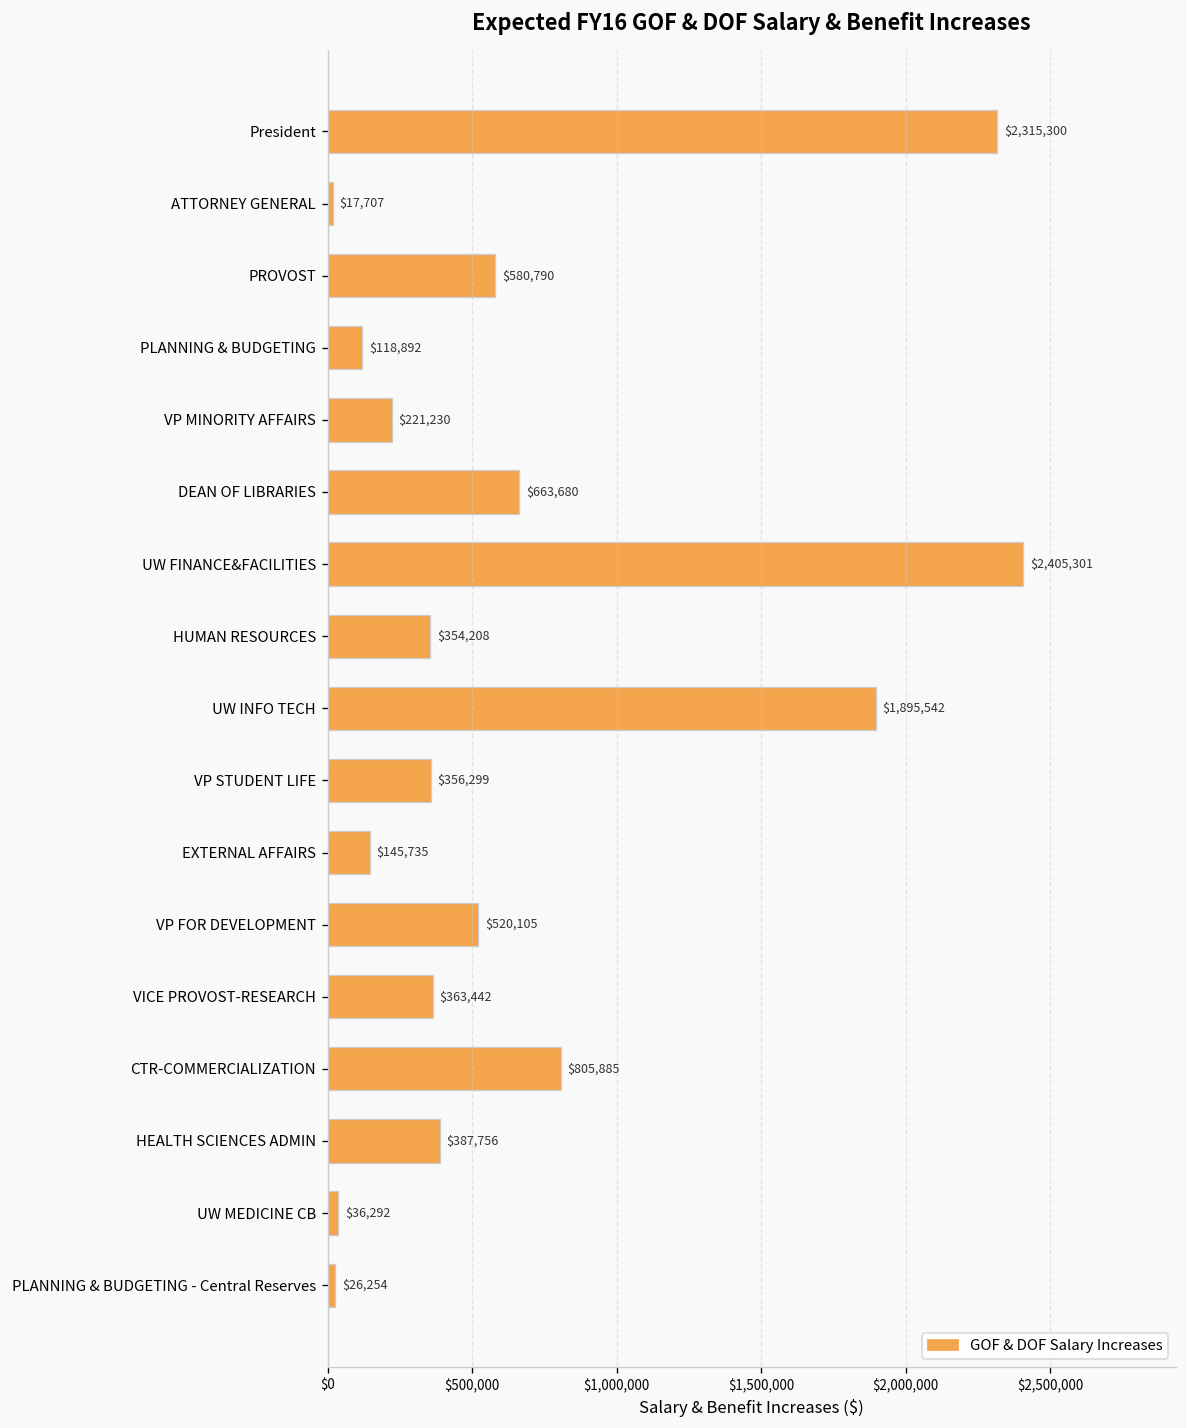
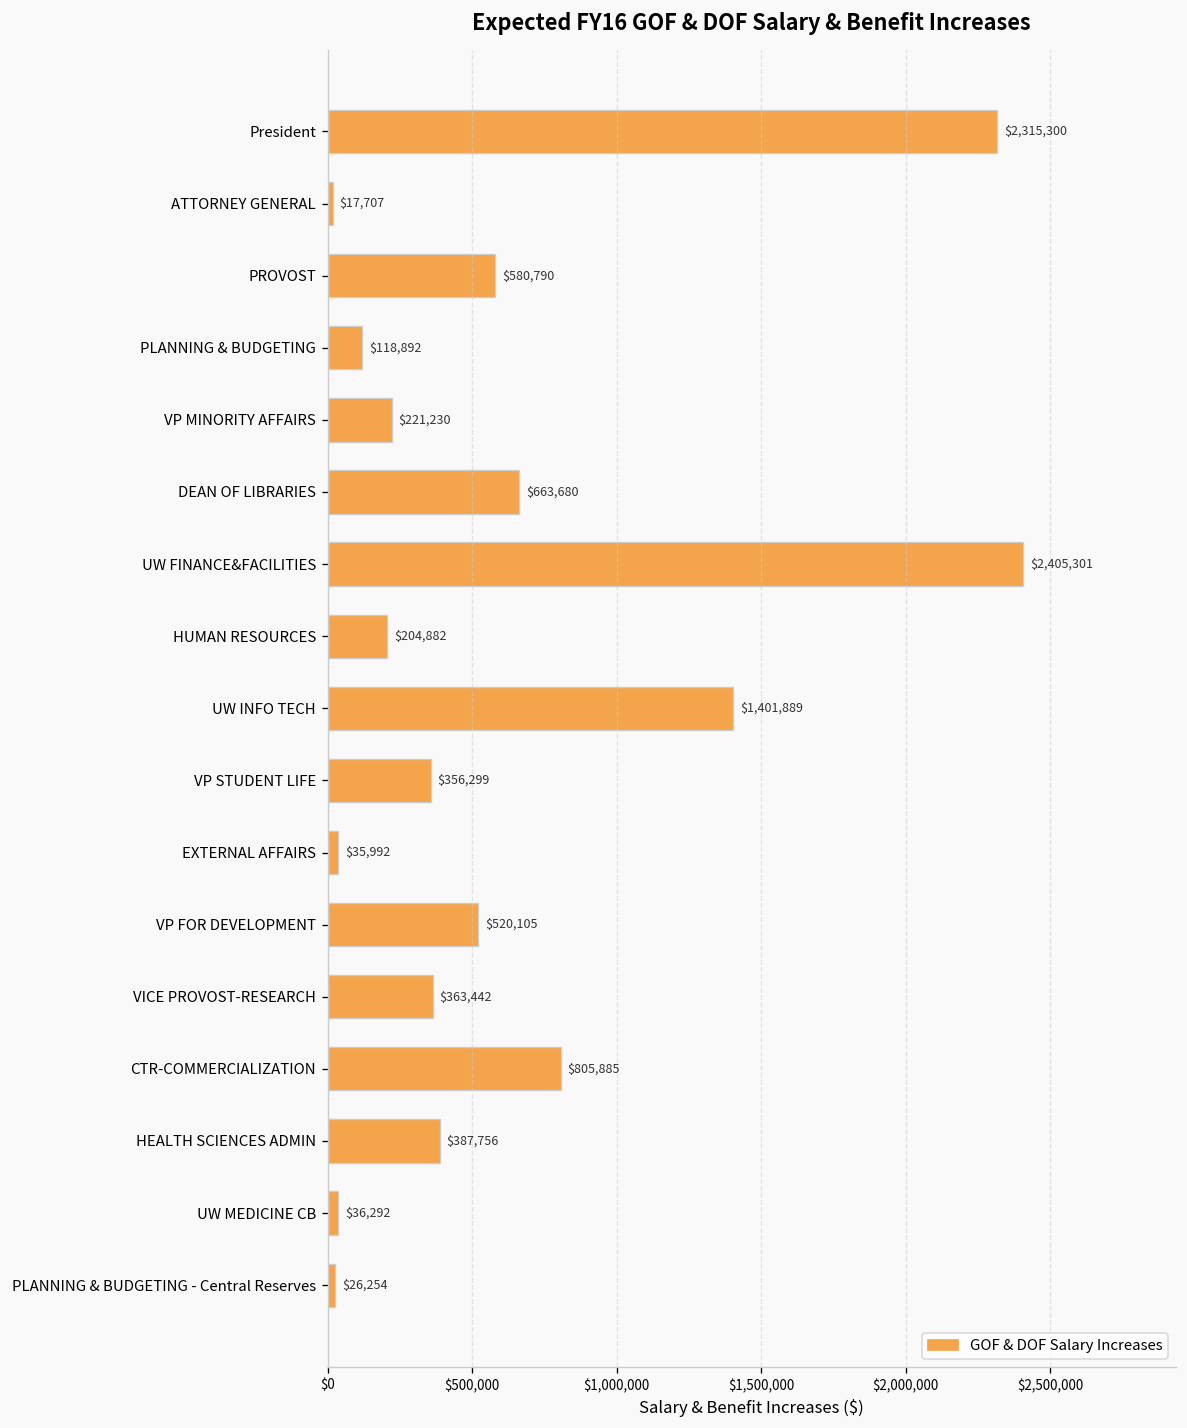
HUMAN RESOURCES: $354,208 -> $204,882
UW INFO TECH: $1,895,542 -> $1,401,889
EXTERNAL AFFAIRS: $145,735 -> $35,992
